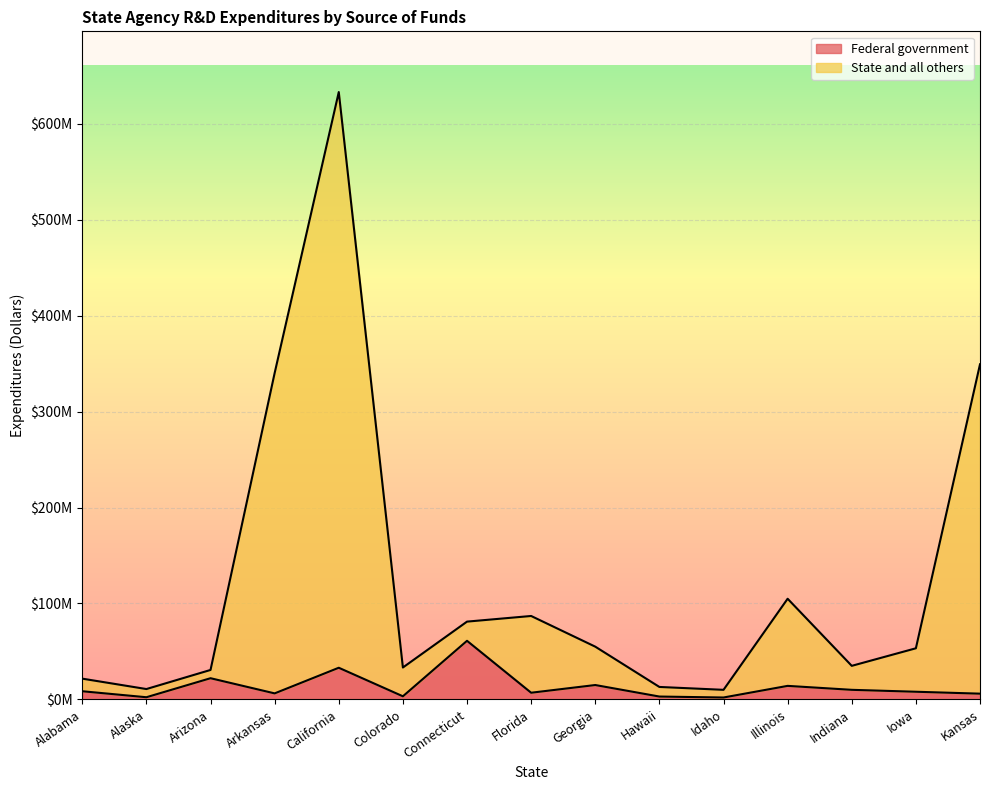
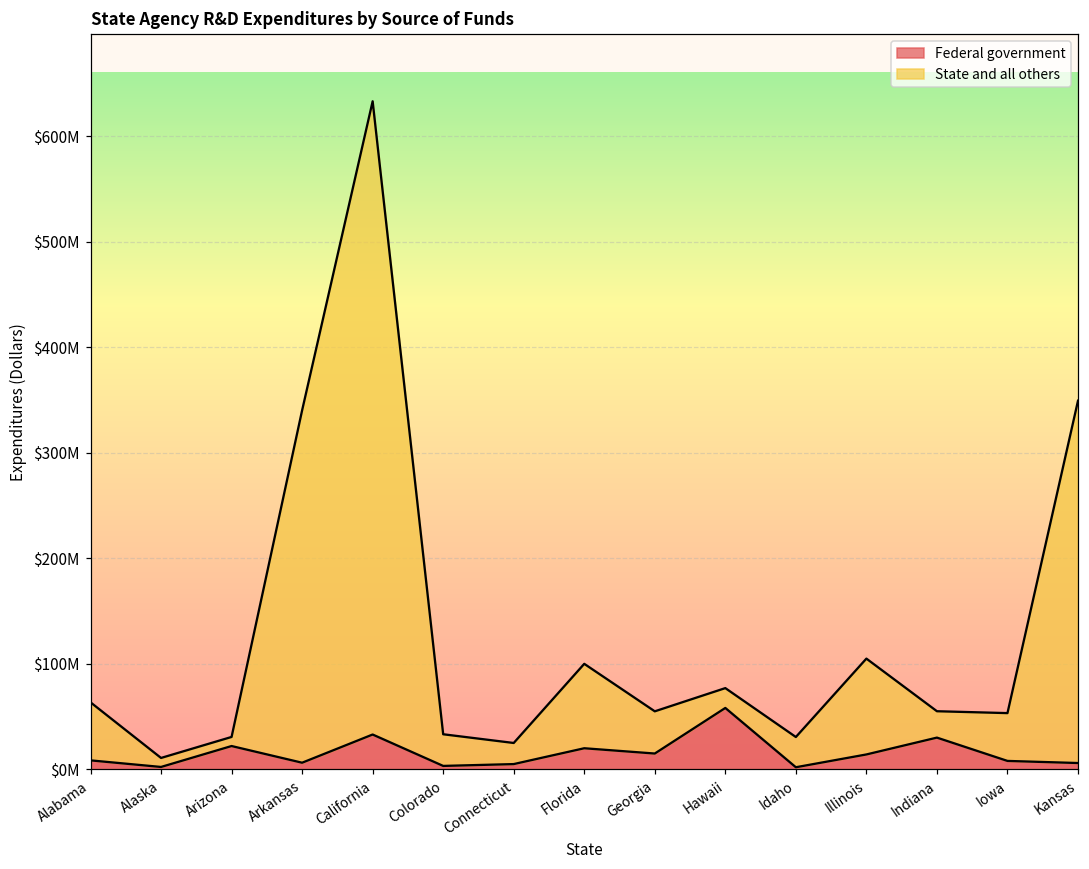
State and all others, Alabama: $10000000 -> $60000000
Federal government, Connecticut: $60000000 -> $10000000
Federal government, Florida: $10000000 -> $20000000
Federal government, Hawaii: $0 -> $60000000
State and all others, Hawaii: $10000000 -> $20000000
State and all others, Idaho: $10000000 -> $30000000
Federal government, Indiana: $10000000 -> $30000000
